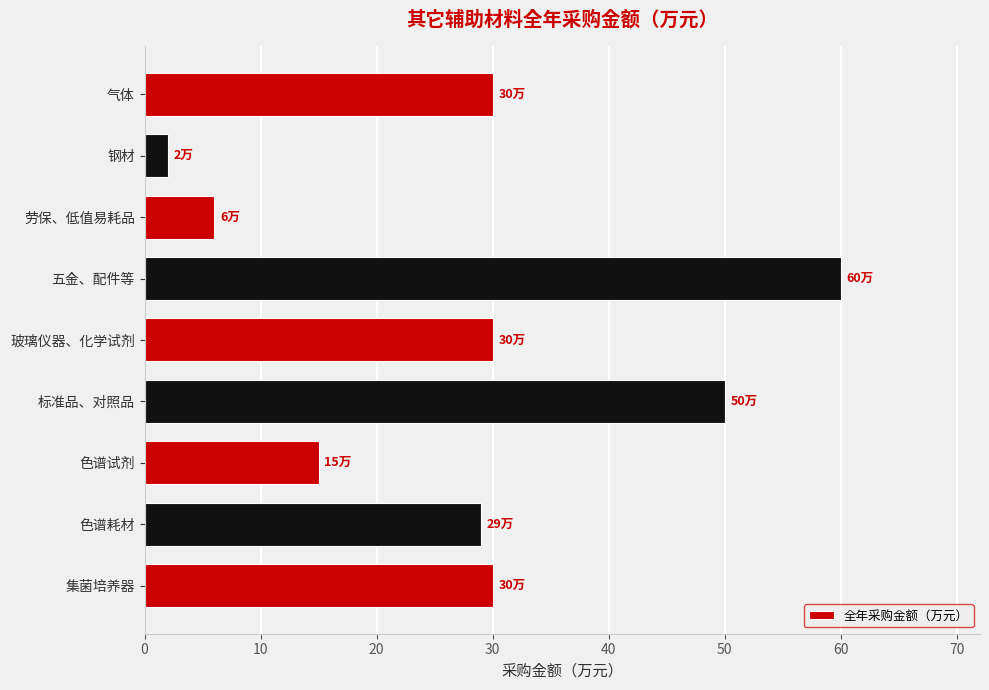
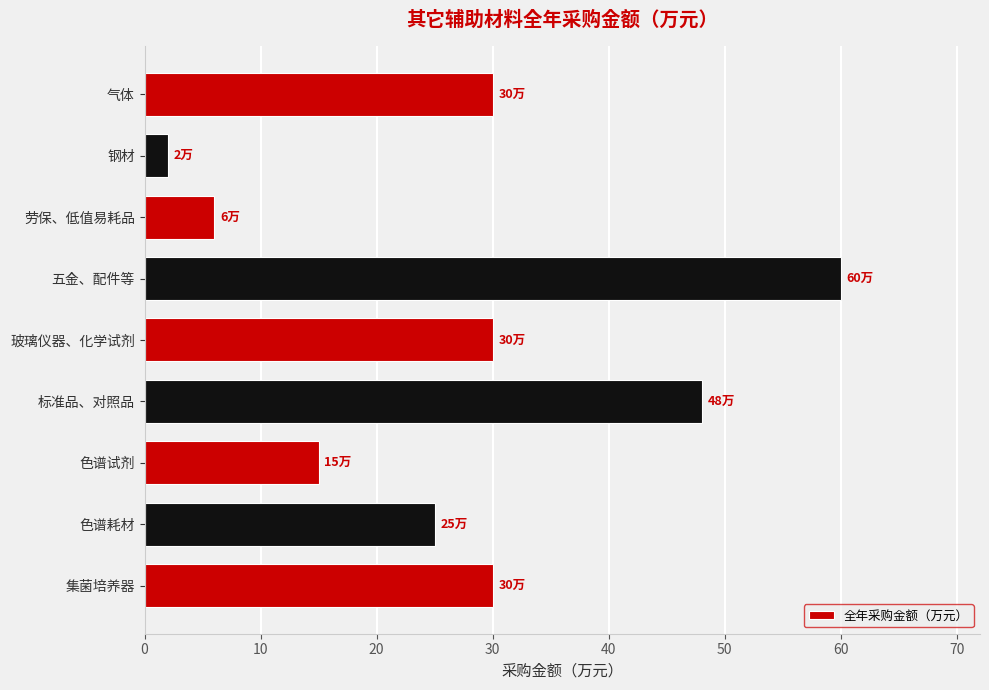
标准品、对照品: 50万 -> 48万
色谱耗材: 29万 -> 25万
